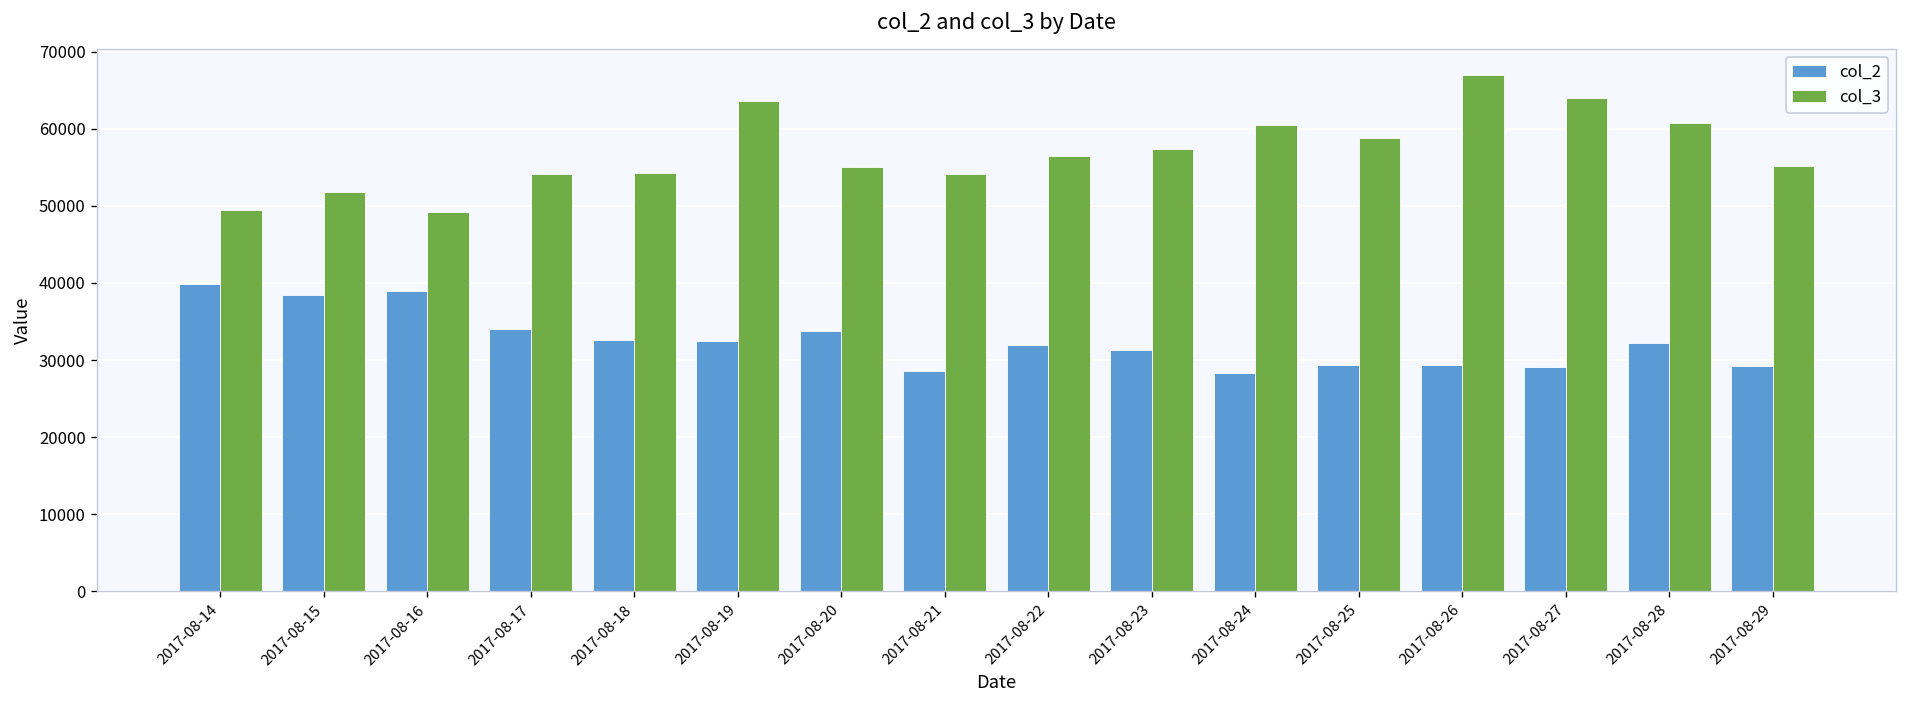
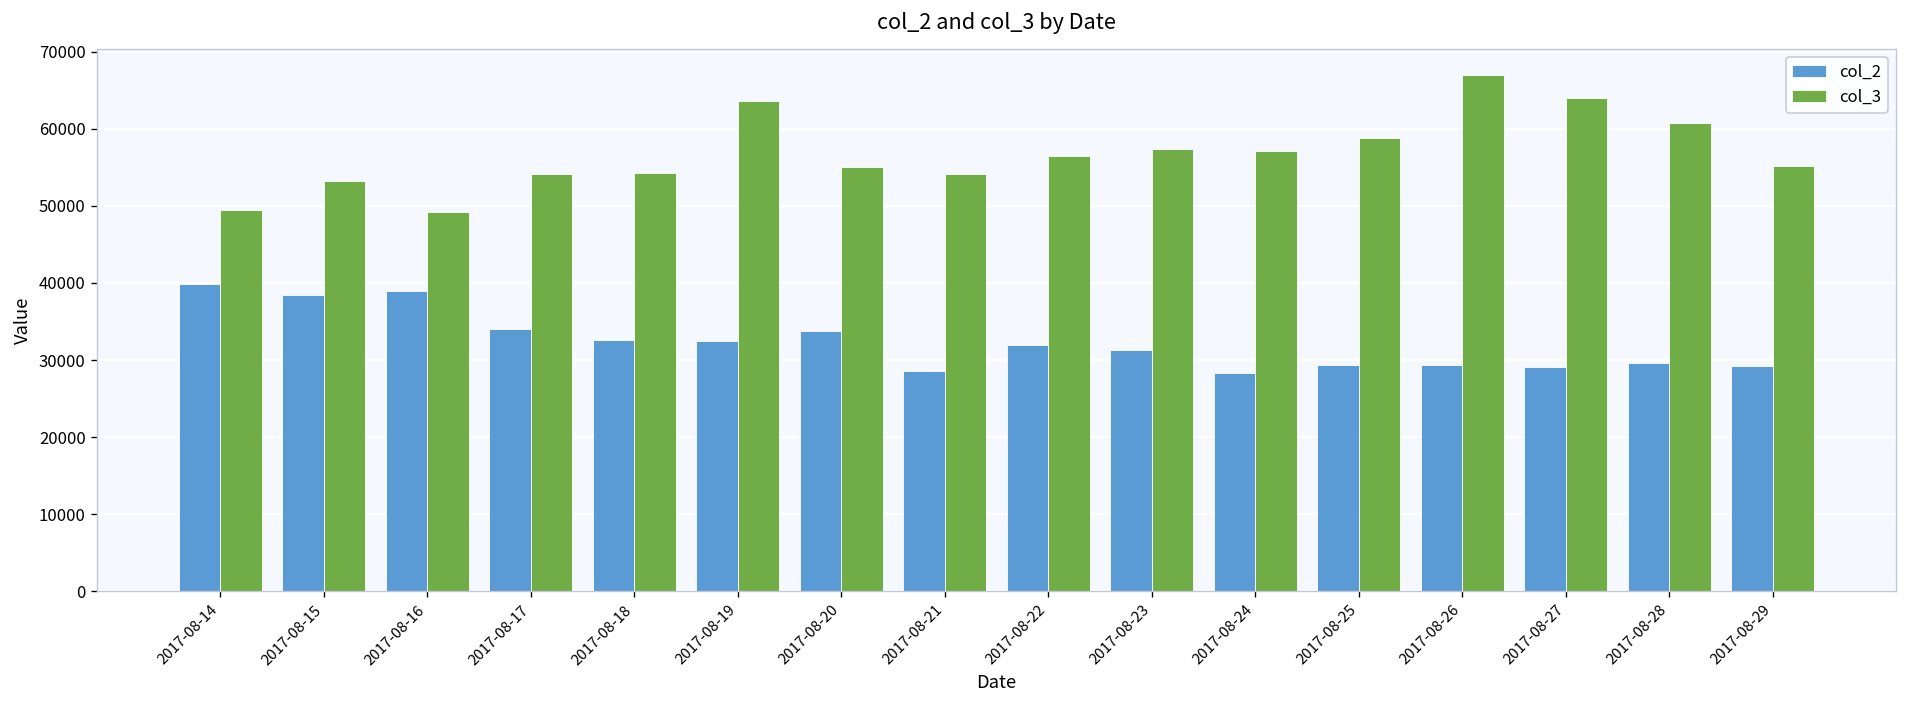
col_3, 2017-08-15: 52000 -> 53000
col_3, 2017-08-24: 61000 -> 57000
col_2, 2017-08-28: 32000 -> 30000
